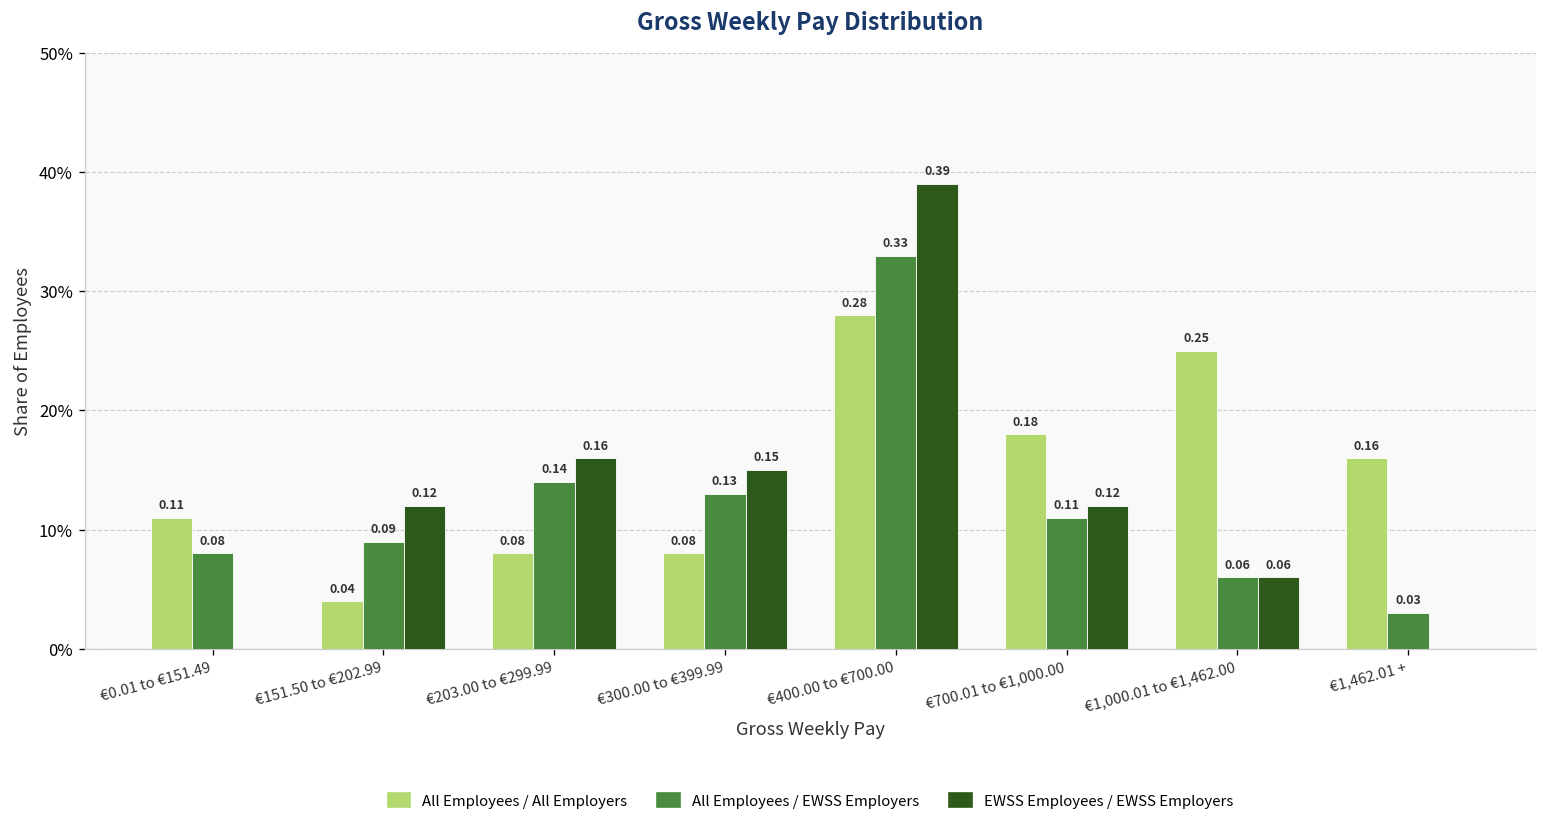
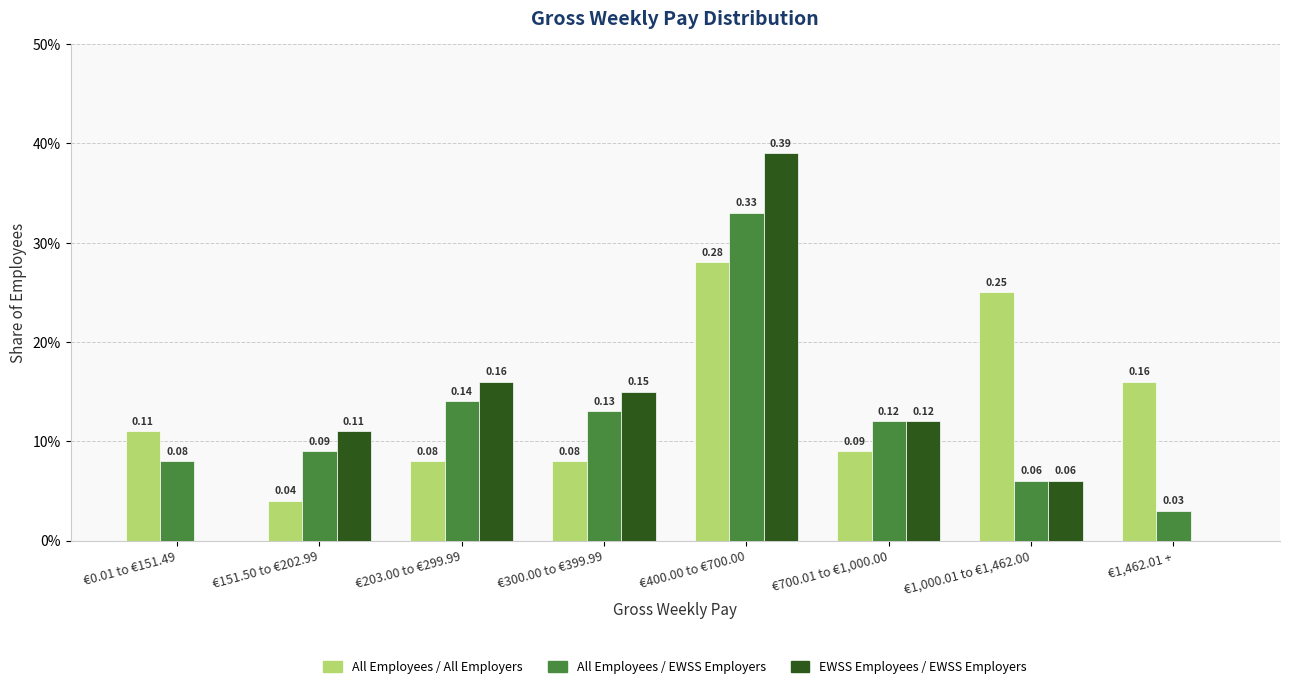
EWSS Employees / EWSS Employers, €151.50 to €202.99: 0.12 -> 0.11
All Employees / All Employers, €700.01 to €1,000.00: 0.18 -> 0.09
All Employees / EWSS Employers, €700.01 to €1,000.00: 0.11 -> 0.12
